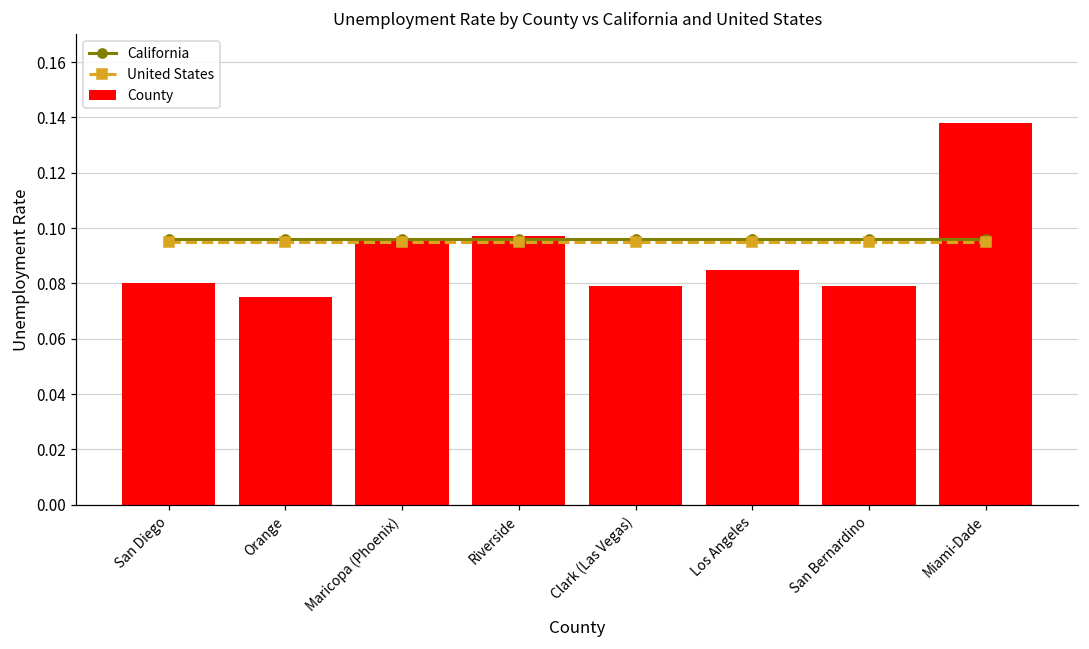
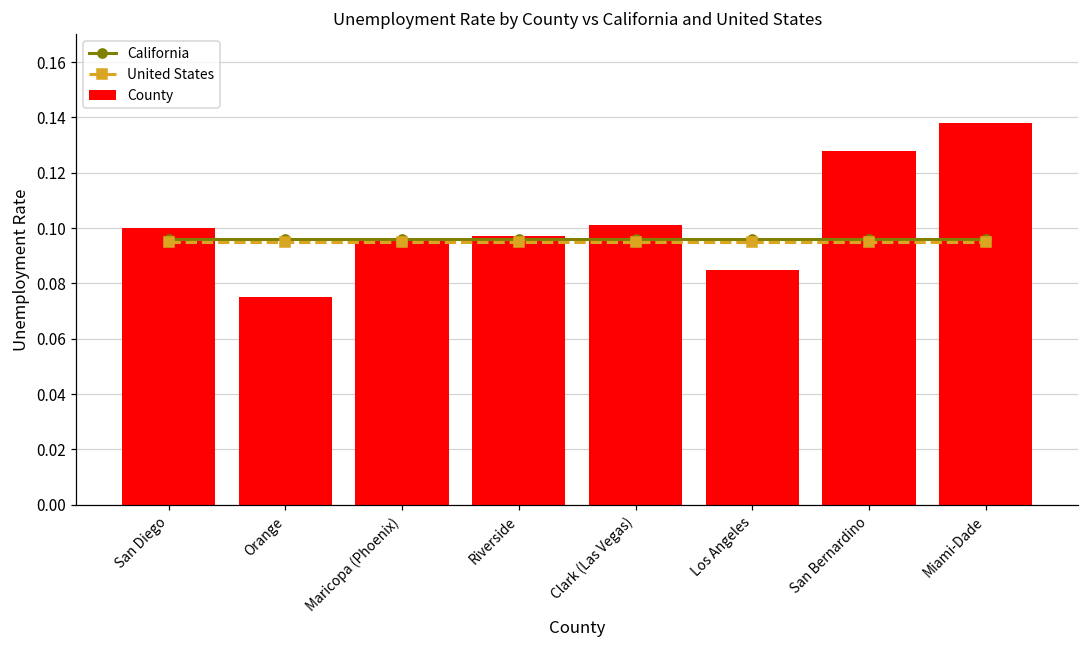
County, San Diego: 0.08 -> 0.10
County, Clark (Las Vegas): 0.079 -> 0.101
County, San Bernardino: 0.079 -> 0.128
